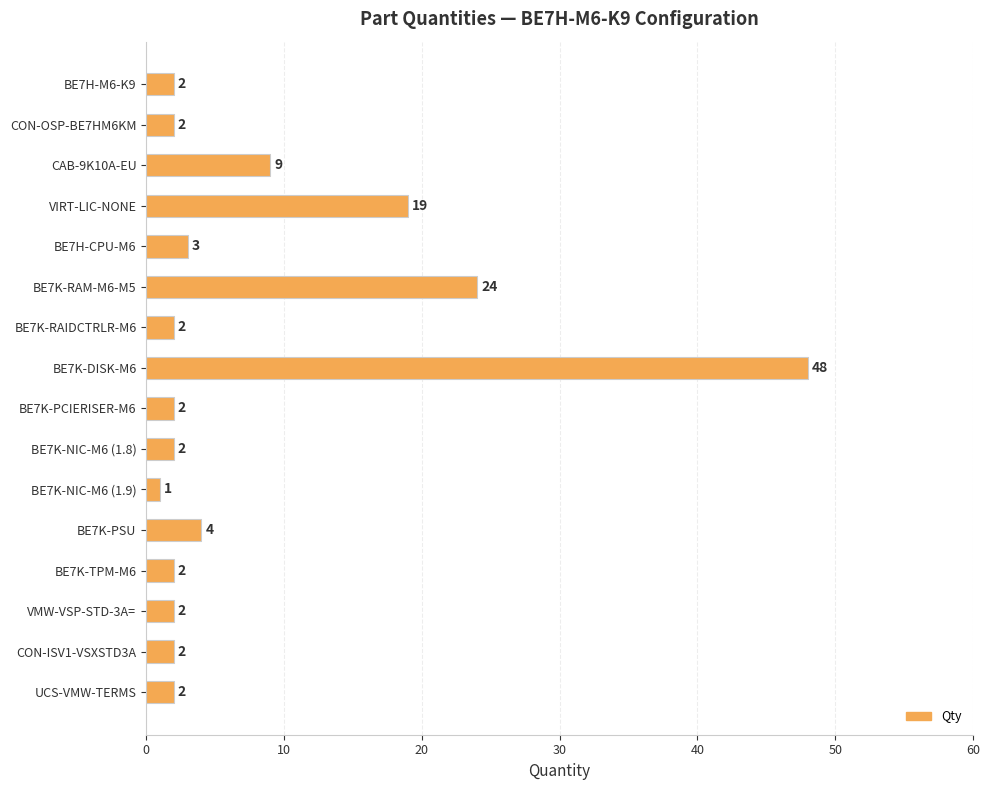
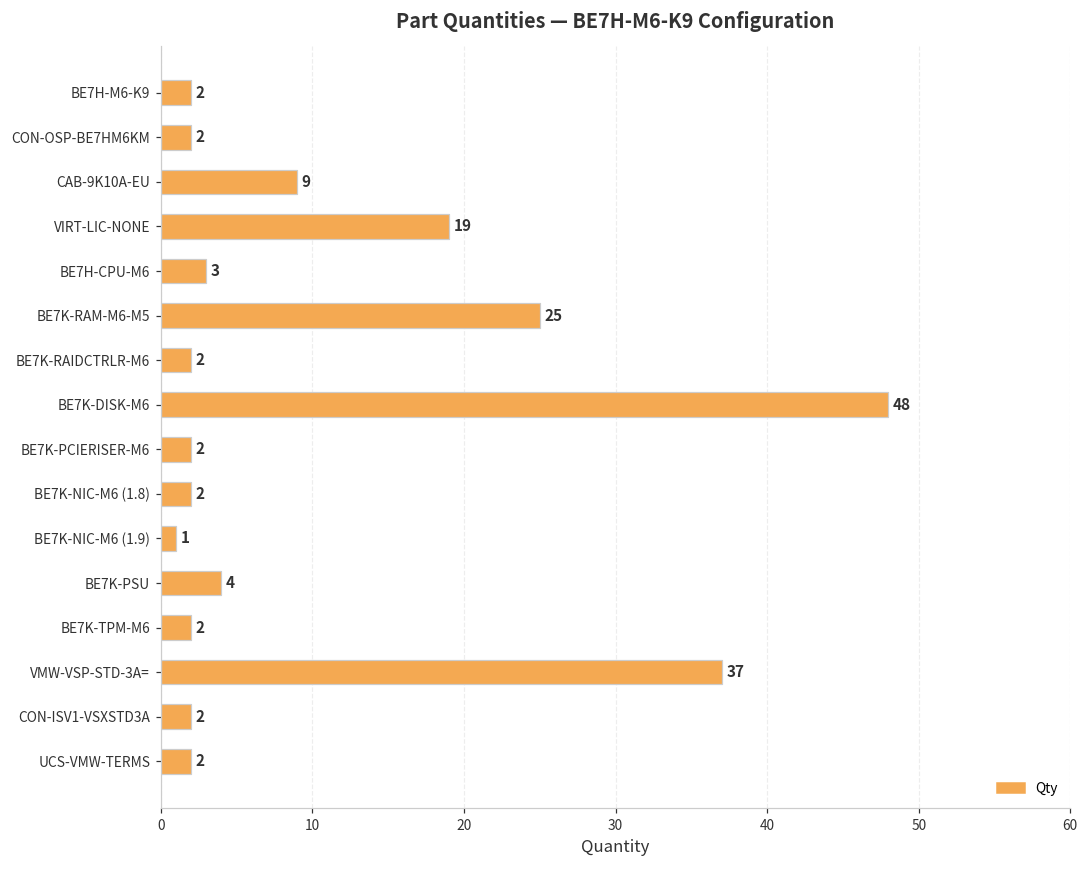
BE7K-RAM-M6-M5: 24 -> 25
VMW-VSP-STD-3A=: 2 -> 37
